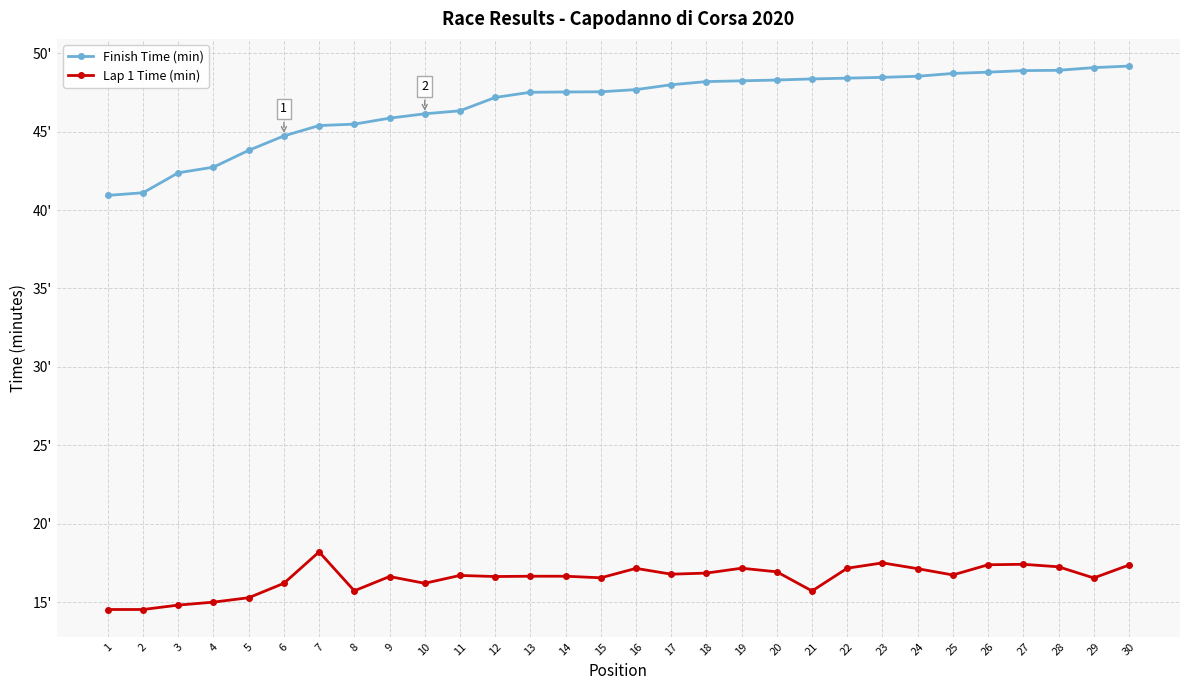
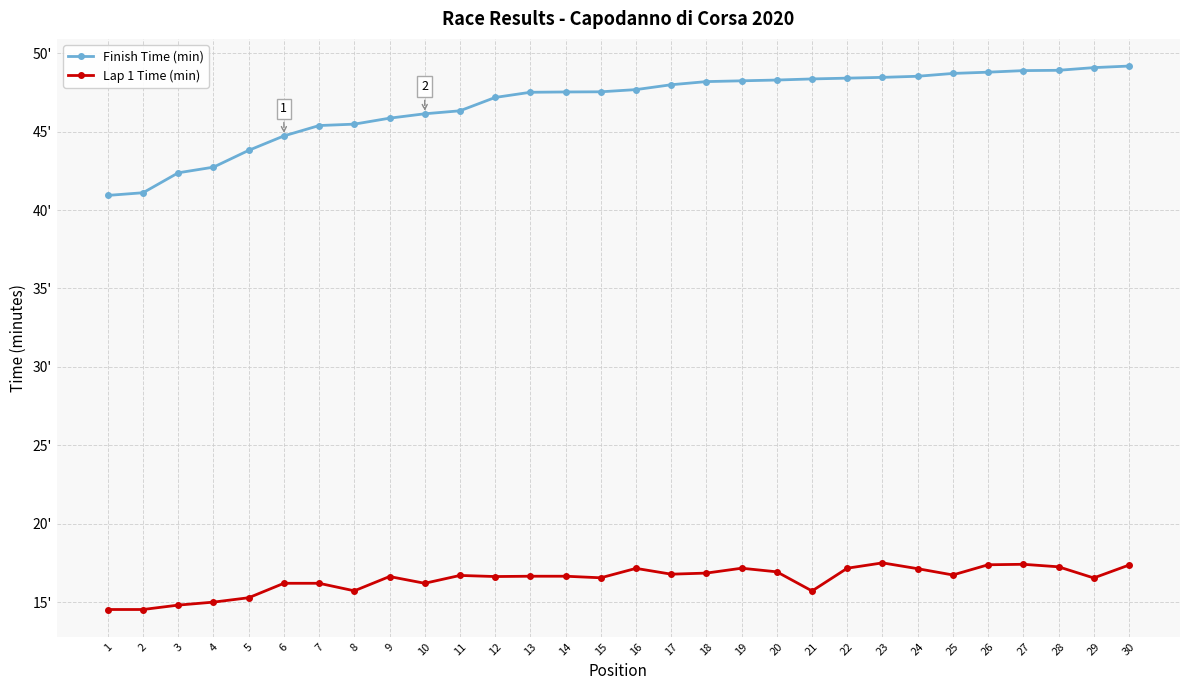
Lap 1 Time (min), 7: 18.2' -> 16.2'
